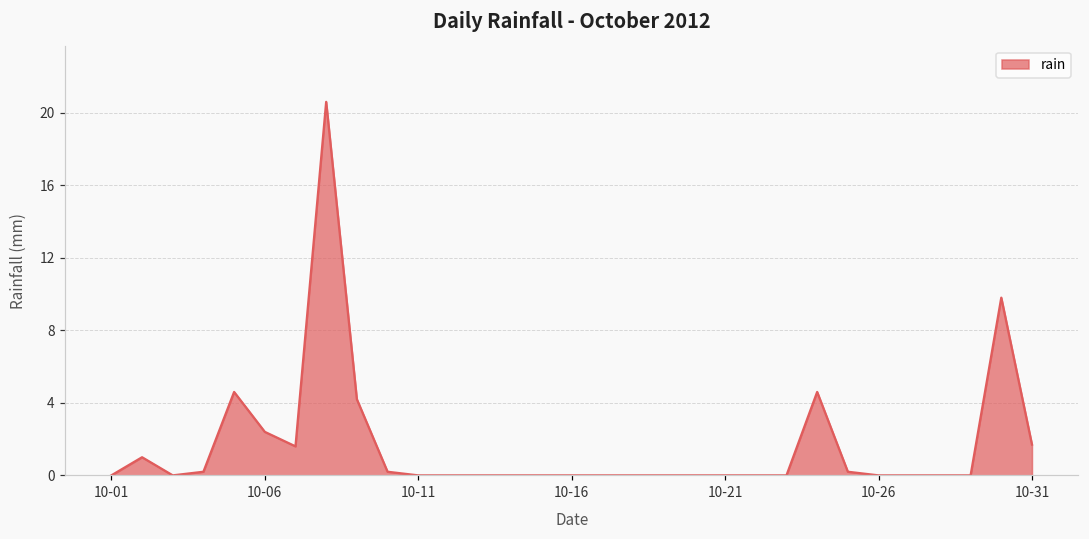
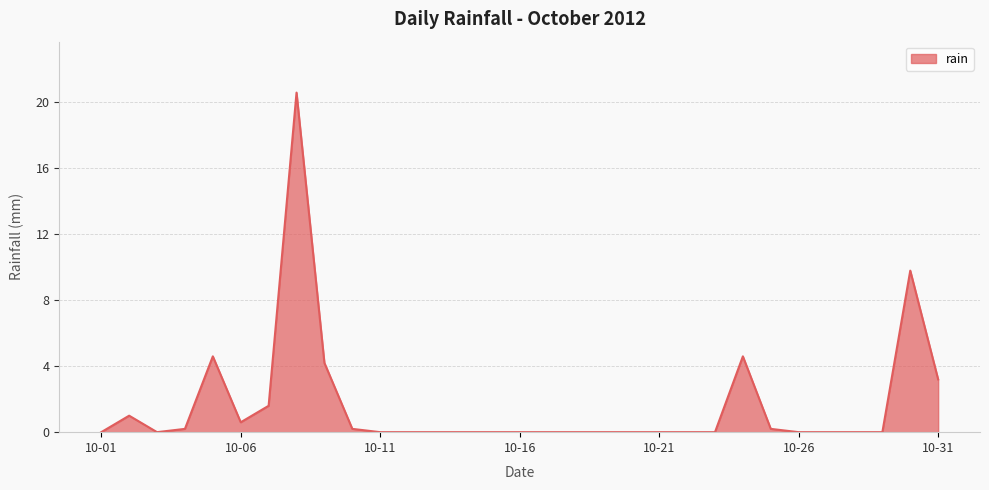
10-06: 2.4 -> 0.6
10-31: 1.7 -> 3.2
